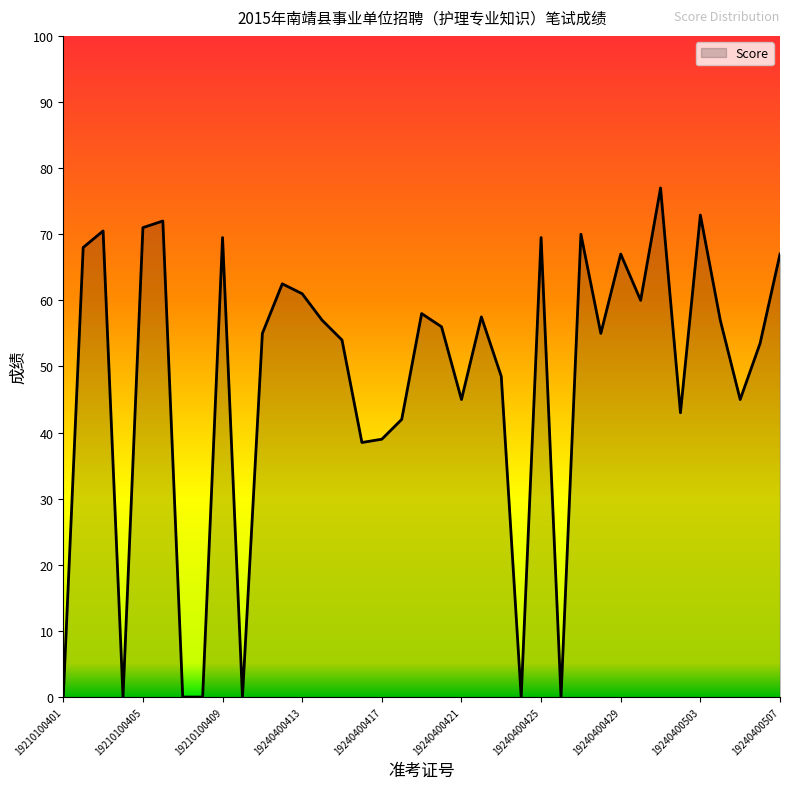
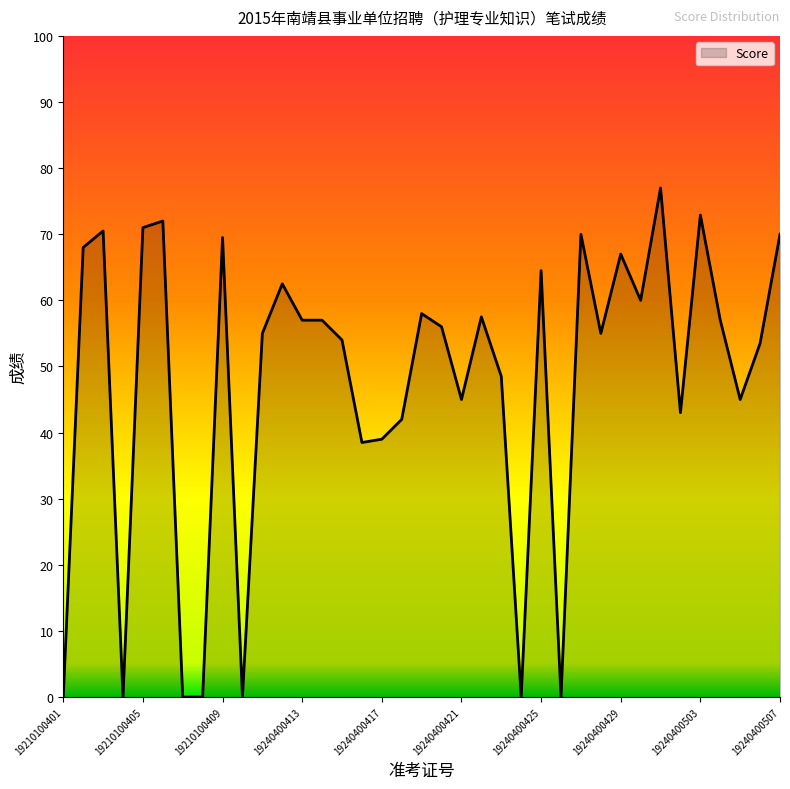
19240400413: 61 -> 57
19240400425: 70 -> 65
19240400507: 67 -> 70
